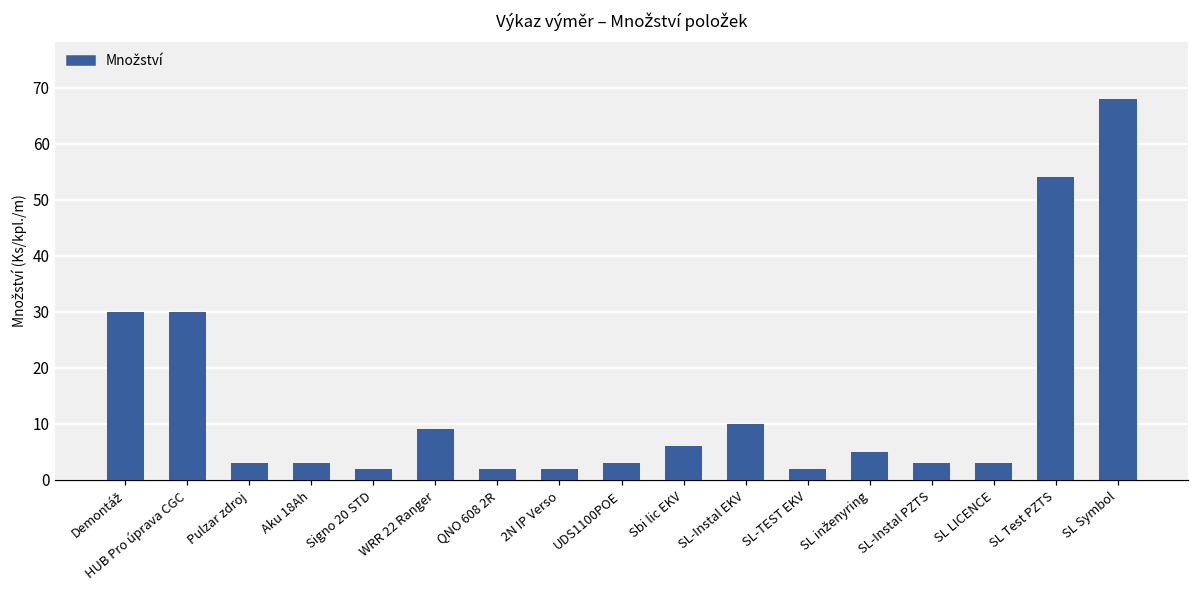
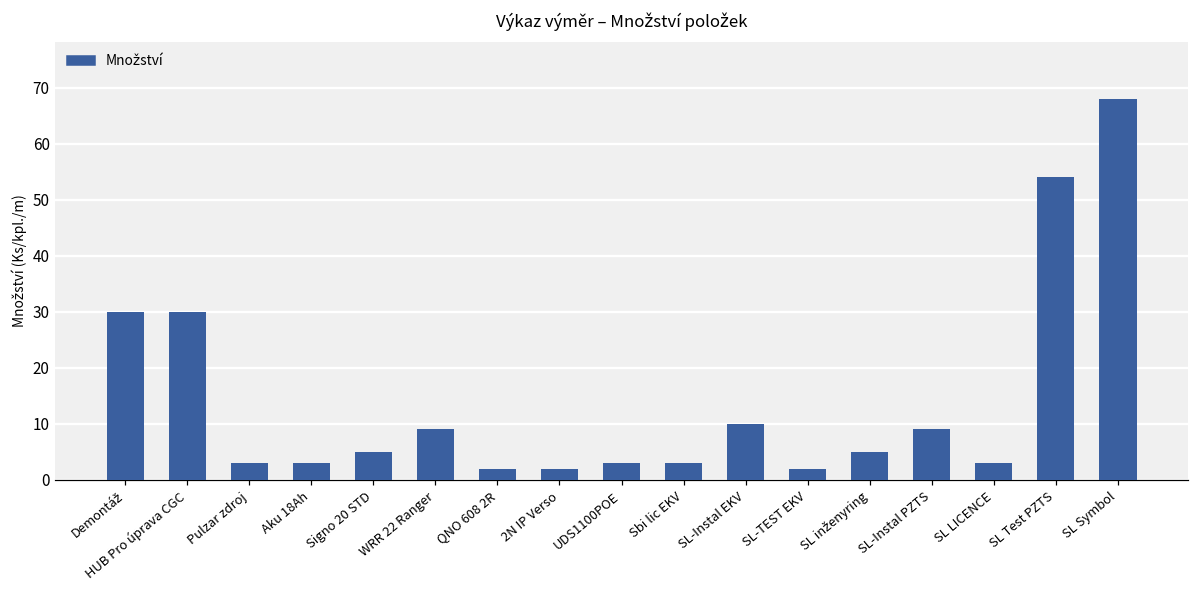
Signo 20 STD: 2 -> 5
Sbi lic EKV: 6 -> 3
SL-Instal PZTS: 3 -> 9
